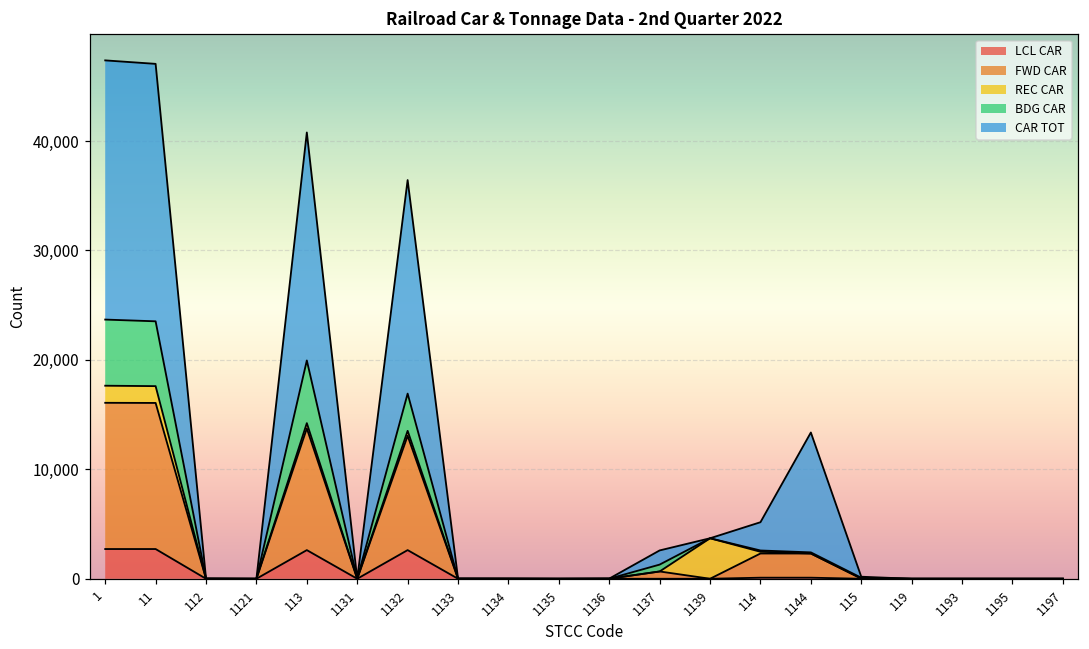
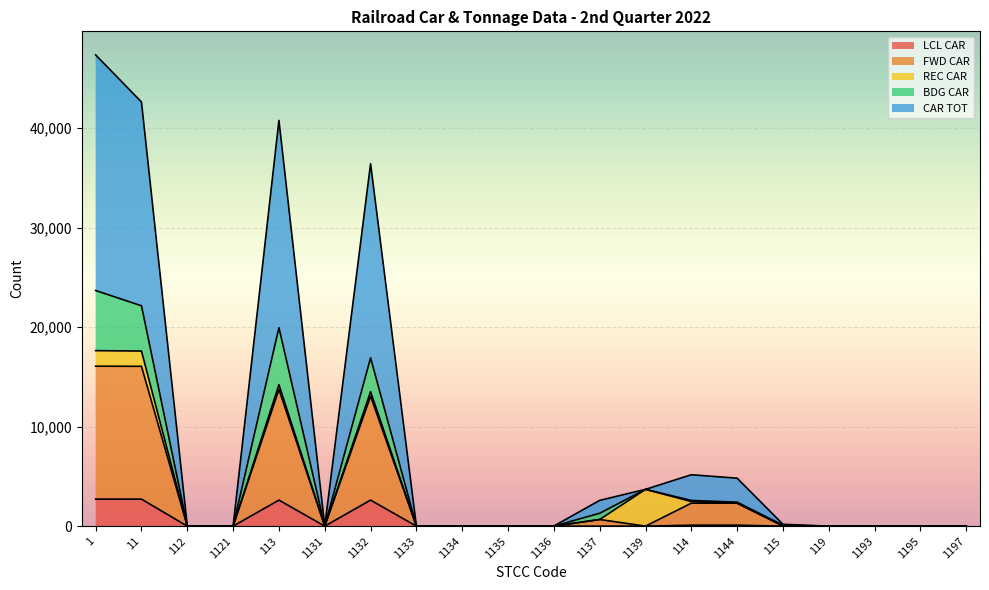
BDG CAR, 11: 6,000 -> 5,000
CAR TOT, 11: 24,000 -> 20,000
CAR TOT, 1144: 11,000 -> 2,000
